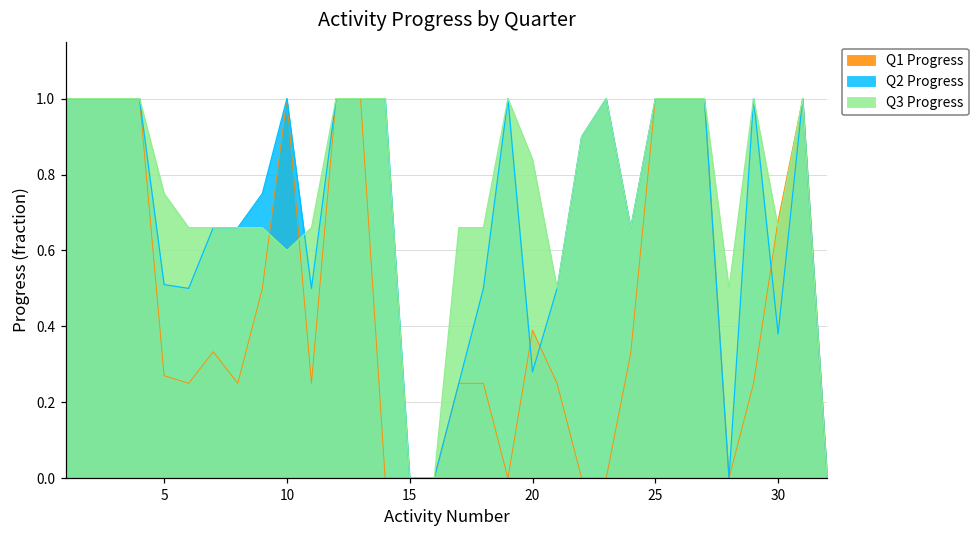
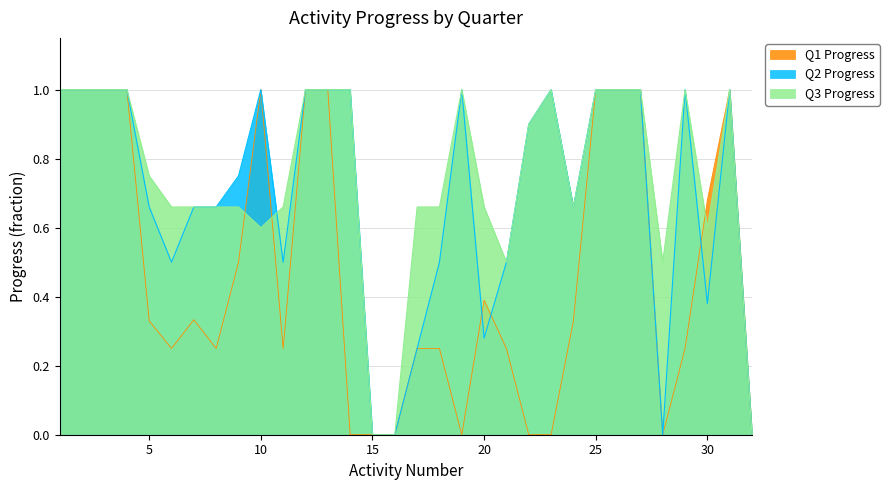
Q1 Progress, 5: 0.27 -> 0.33
Q2 Progress, 5: 0.51 -> 0.66
Q3 Progress, 20: 0.84 -> 0.66
Q3 Progress, 30: 0.66 -> 0.60
